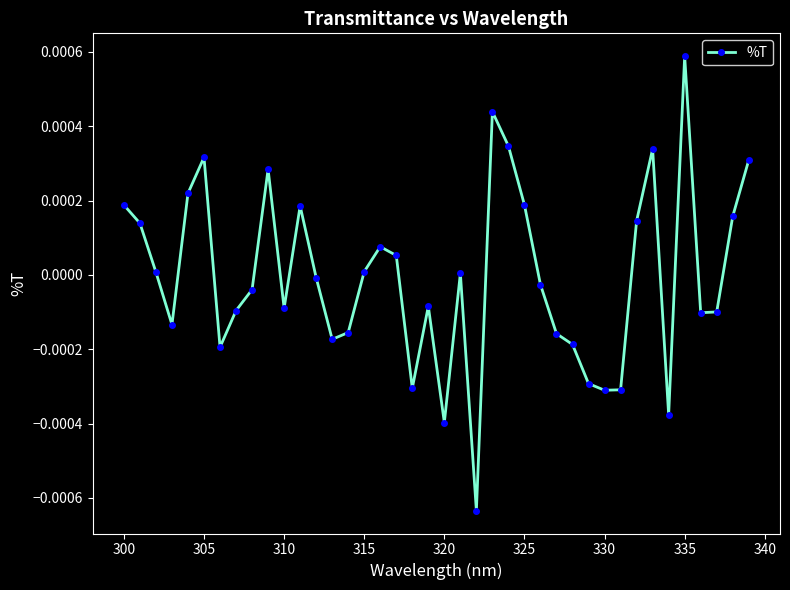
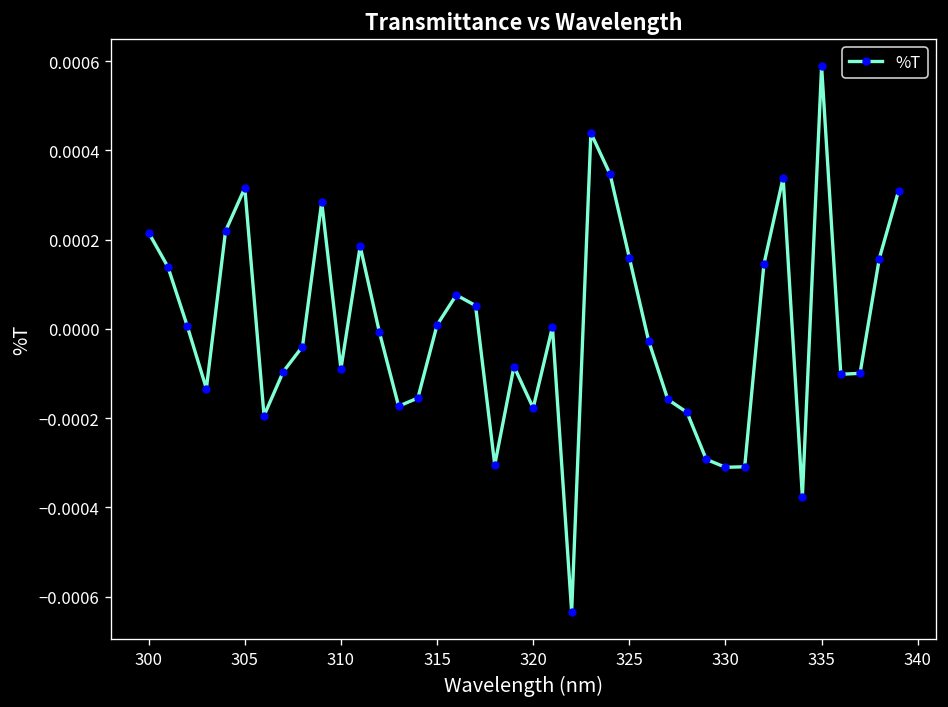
300: 0.00019 -> 0.00022
320: -0.00040 -> -0.00018
325: 0.00019 -> 0.00016
